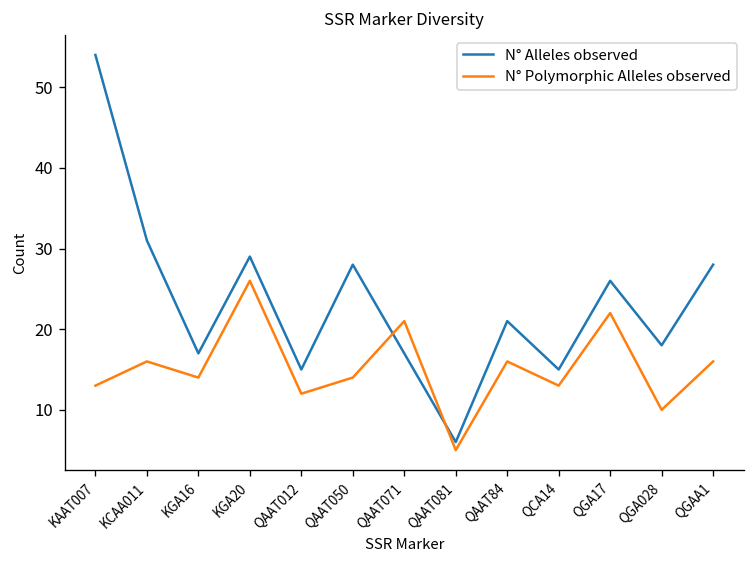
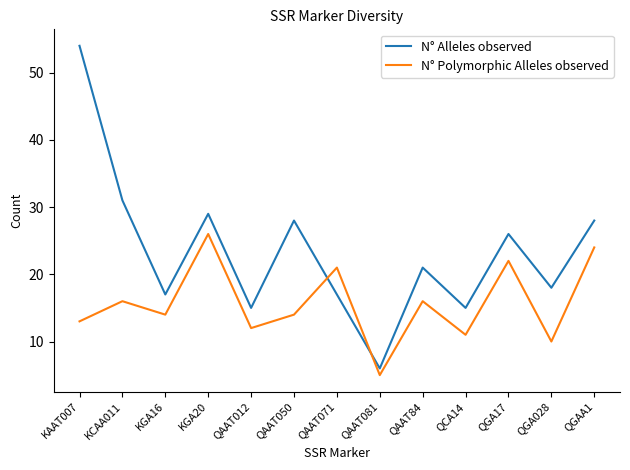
N° Polymorphic Alleles observed, QCA14: 13 -> 11
N° Polymorphic Alleles observed, QGAA1: 16 -> 24
